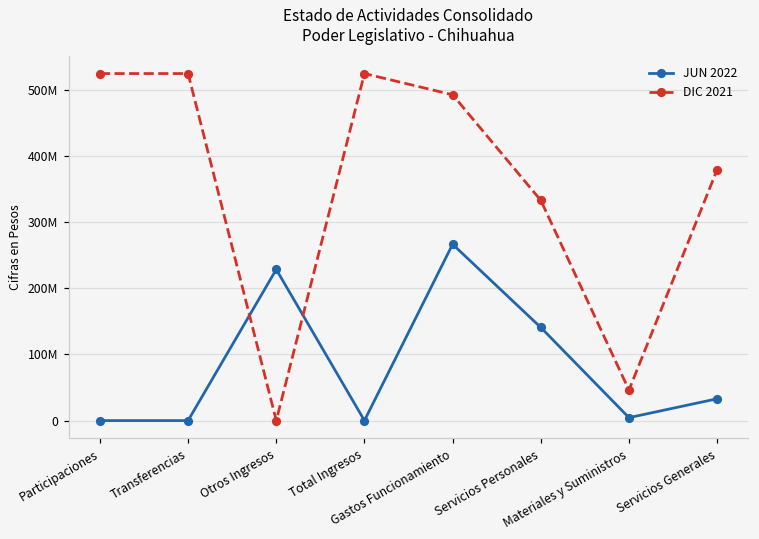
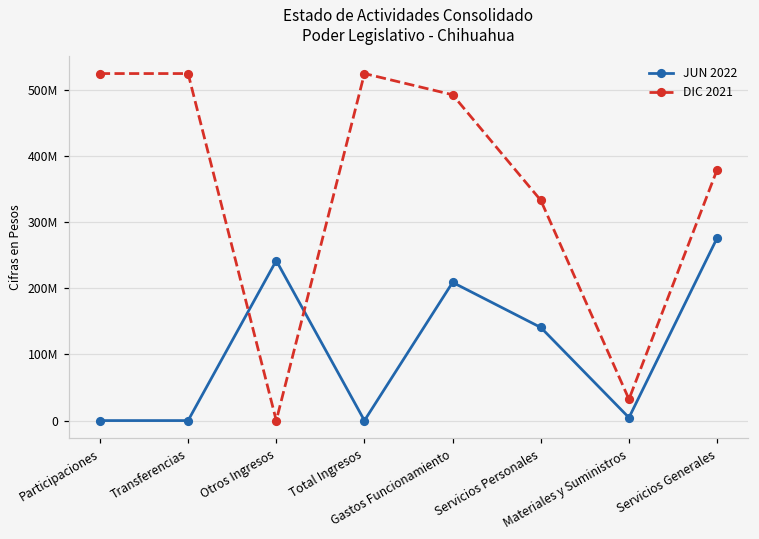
JUN 2022, Otros Ingresos: 230000000 -> 240000000
JUN 2022, Gastos Funcionamiento: 270000000 -> 210000000
DIC 2021, Materiales y Suministros: 50000000 -> 30000000
JUN 2022, Servicios Generales: 30000000 -> 280000000
